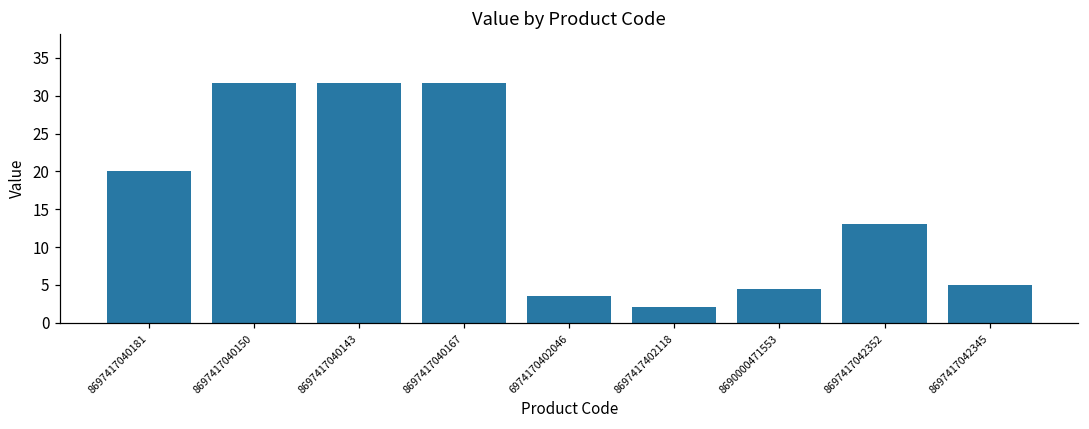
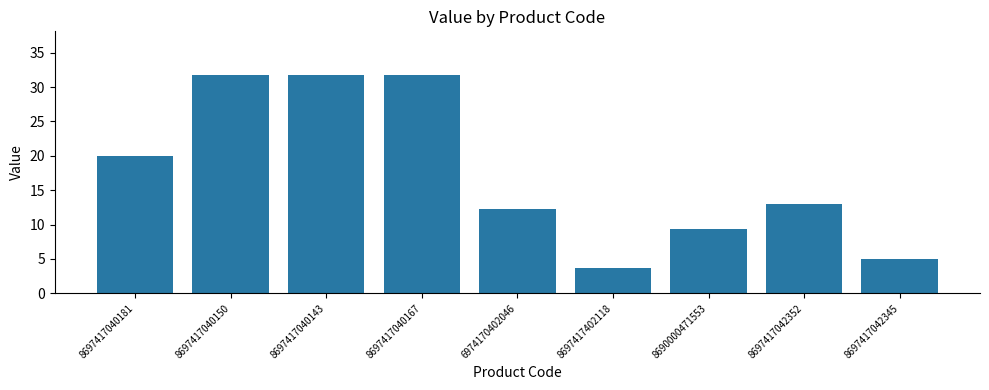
6974170402046: 4 -> 12
8697417402118: 2 -> 4
8690000471553: 5 -> 9
